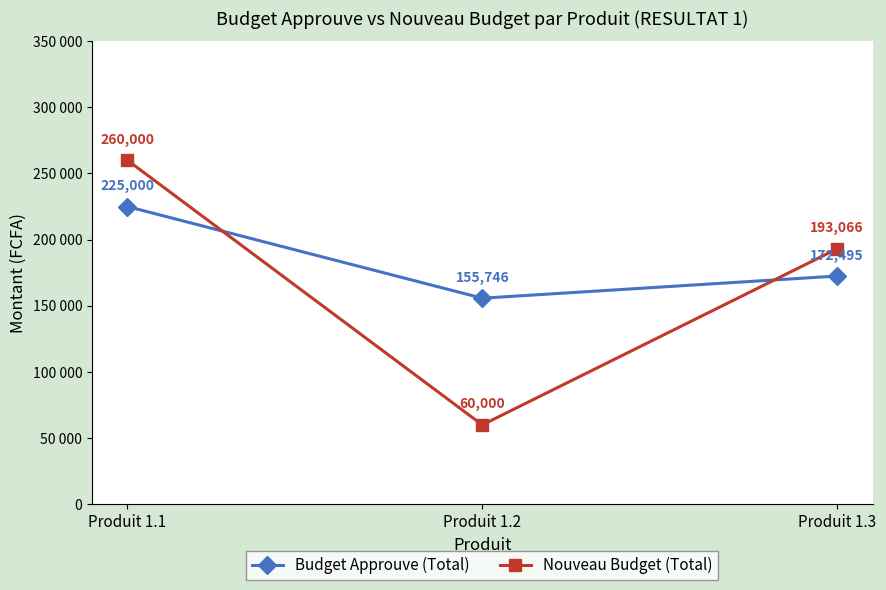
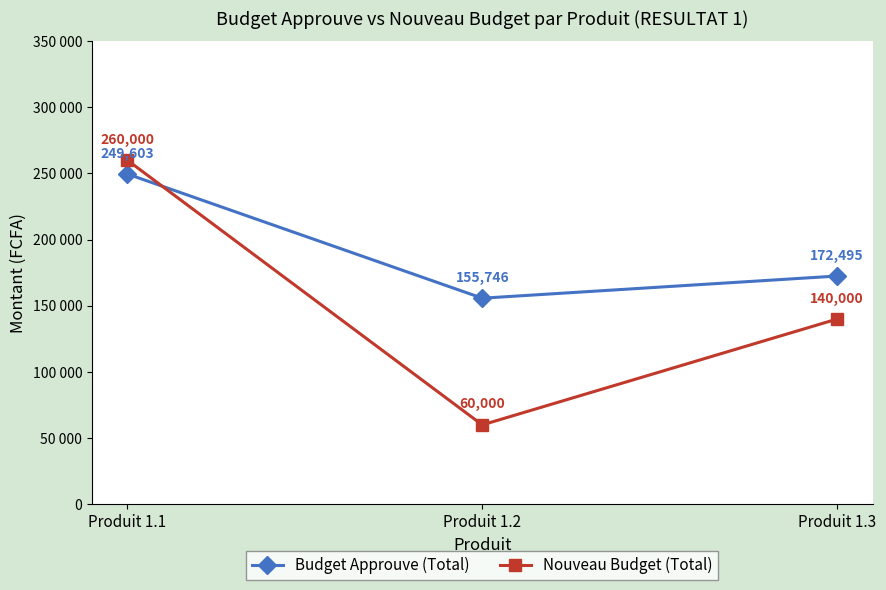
Budget Approuve (Total), Produit 1.1: 225,000 -> 249,603
Nouveau Budget (Total), Produit 1.3: 193,066 -> 140,000
